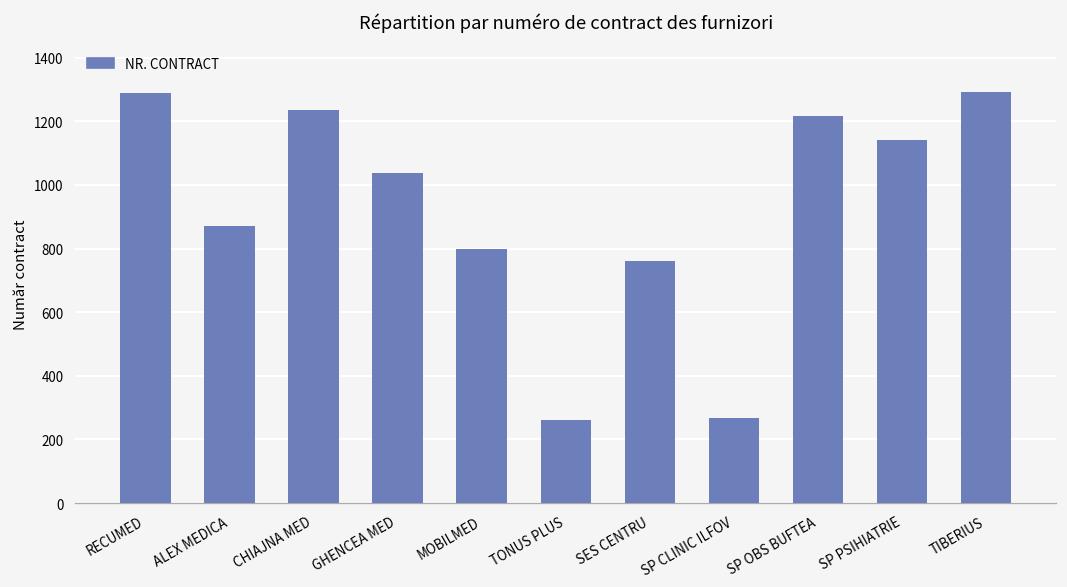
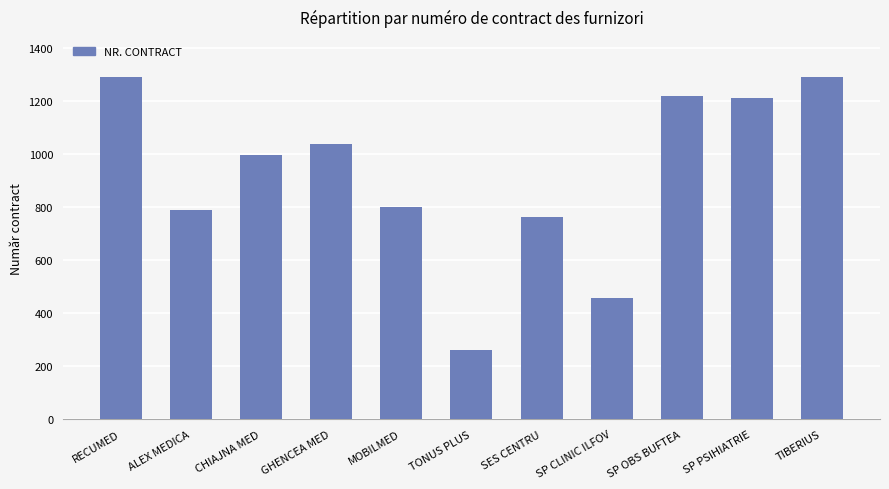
ALEX MEDICA: 870 -> 790
CHIAJNA MED: 1240 -> 1000
SP CLINIC ILFOV: 270 -> 460
SP PSIHIATRIE: 1140 -> 1210
